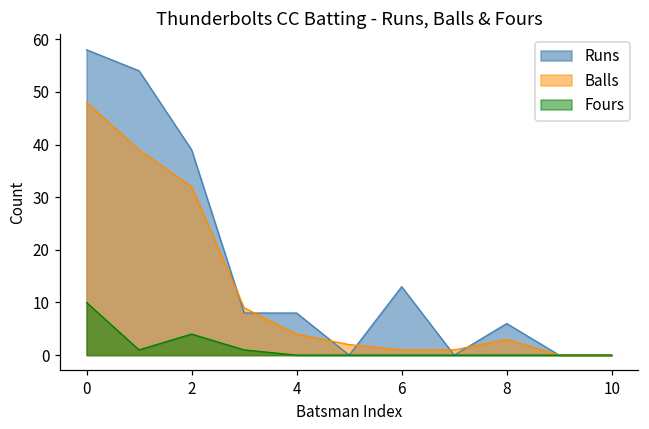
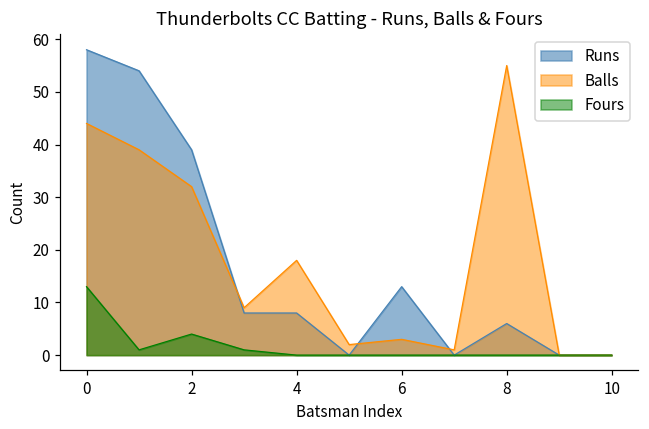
Balls, 0: 48 -> 44
Fours, 0: 10 -> 13
Balls, 4: 4 -> 18
Balls, 6: 1 -> 3
Balls, 8: 3 -> 55
